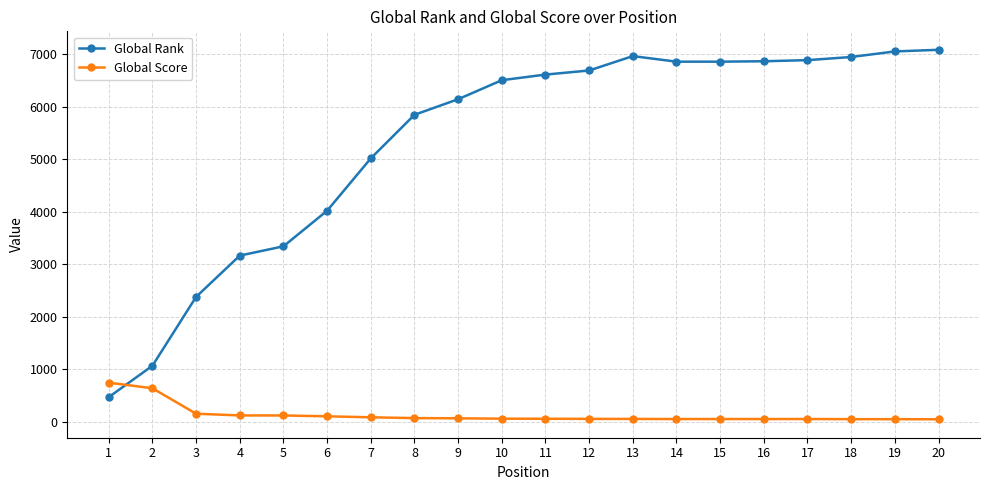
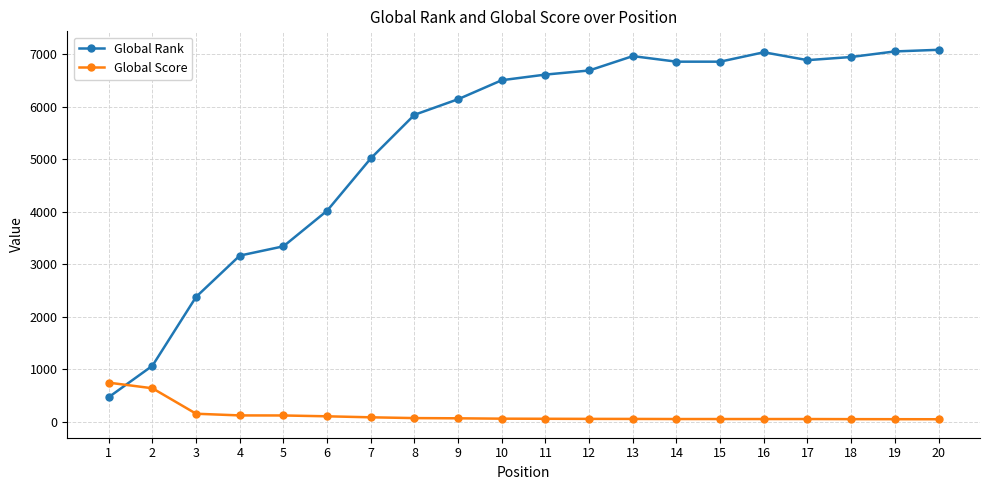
Global Rank, 16: 6900 -> 7000
